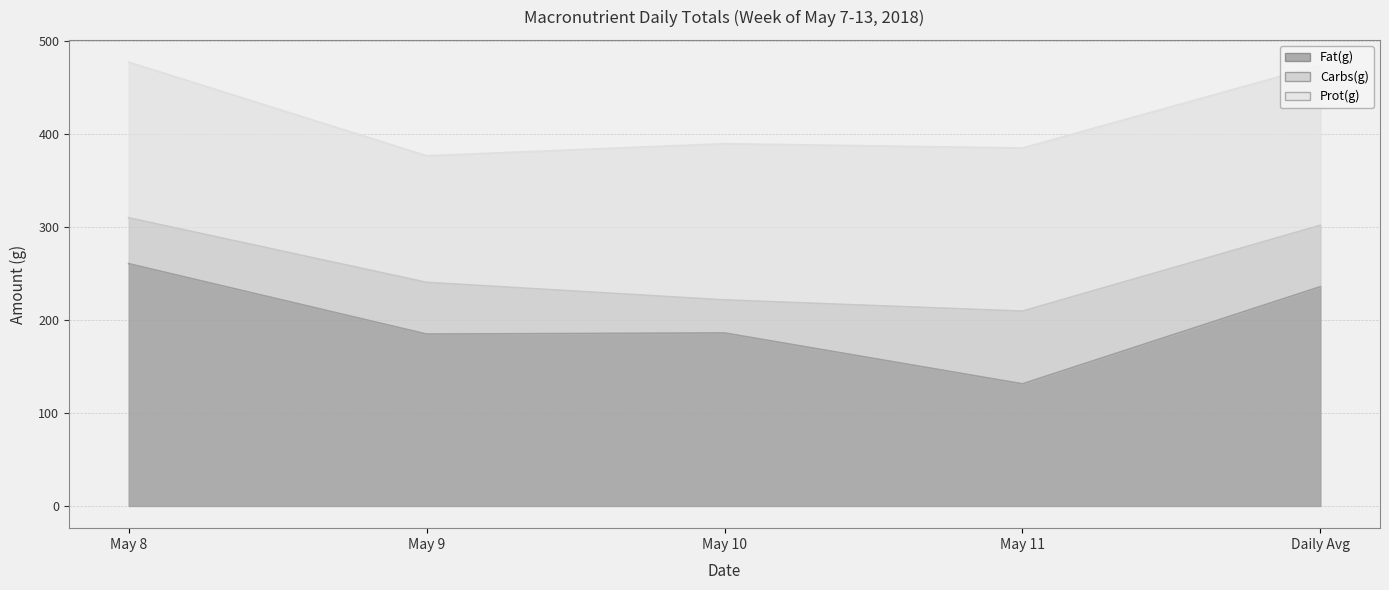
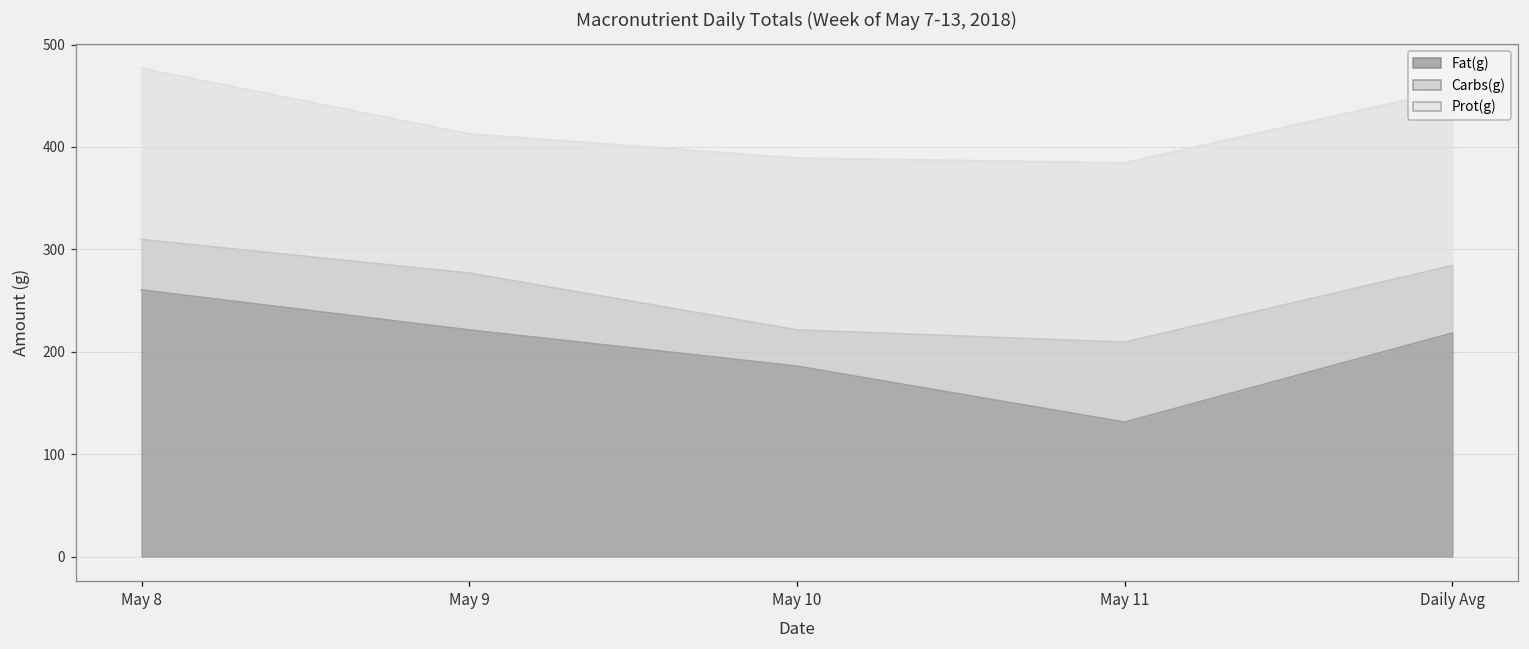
Fat(g), May 9: 180 -> 220
Fat(g), Daily Avg: 240 -> 220
